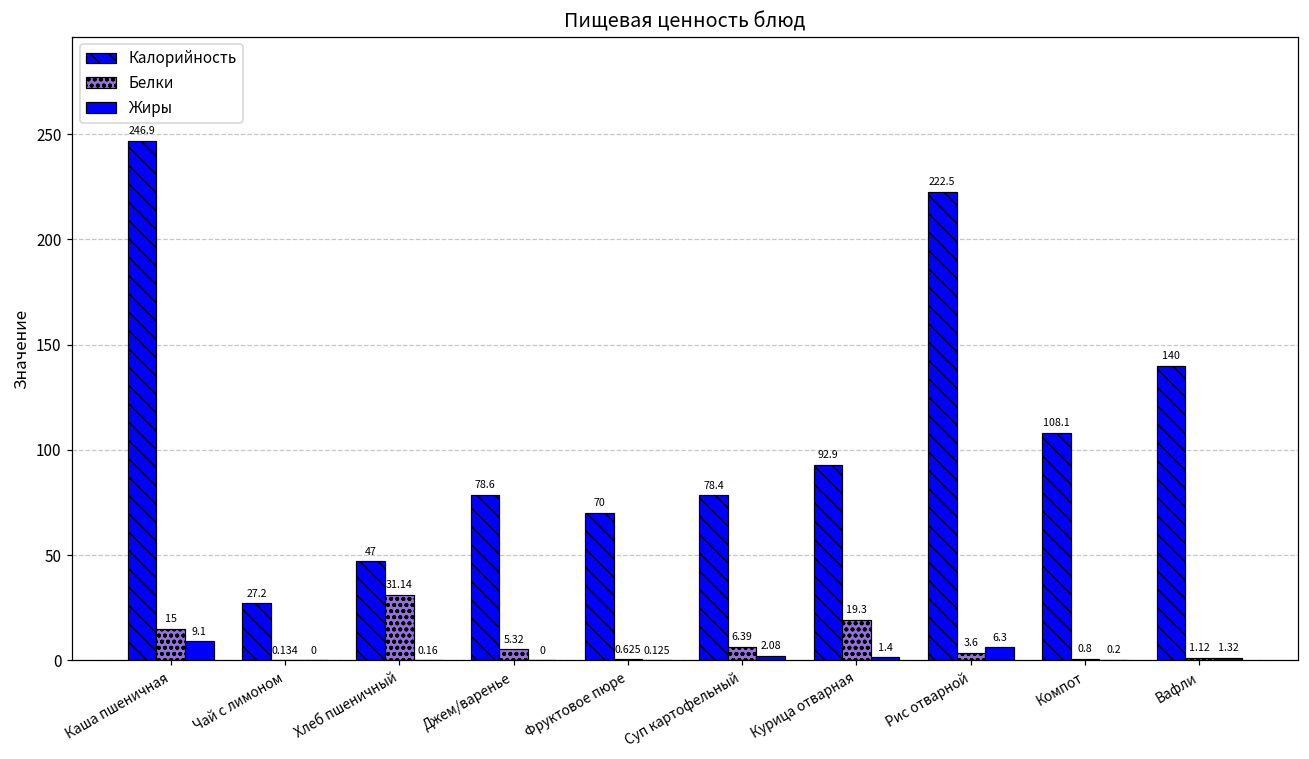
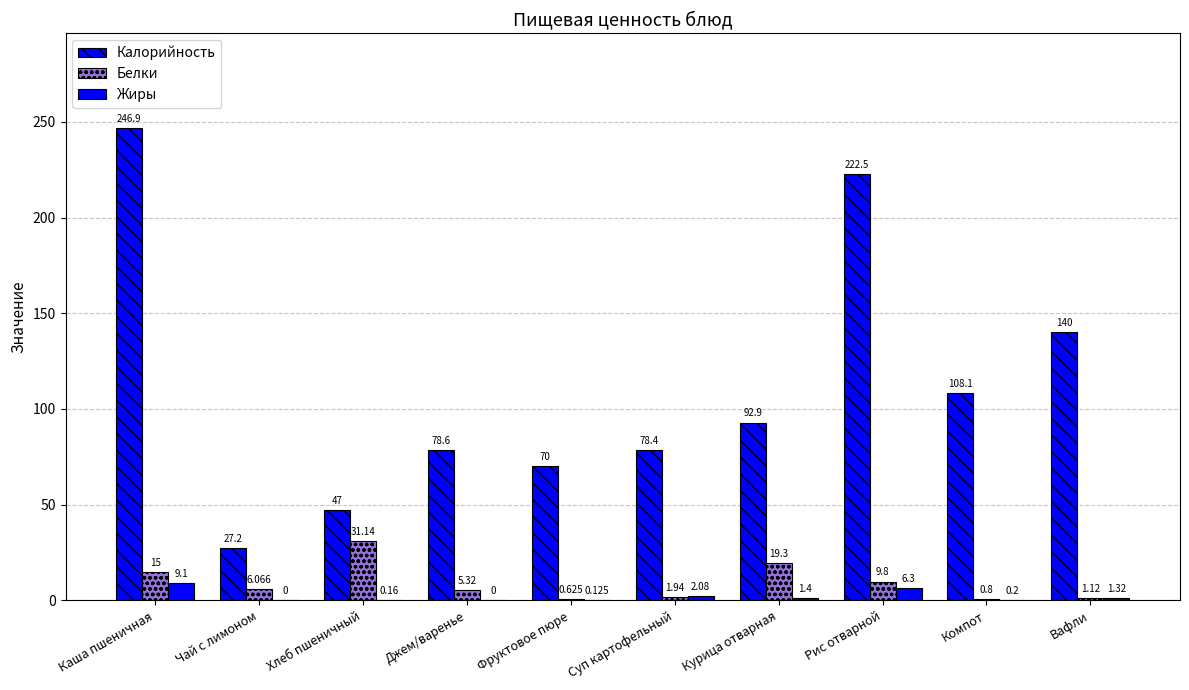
Белки, Чай с лимоном: 0.134 -> 6.066
Белки, Суп картофельный: 6.39 -> 1.94
Белки, Рис отварной: 3.6 -> 9.8
